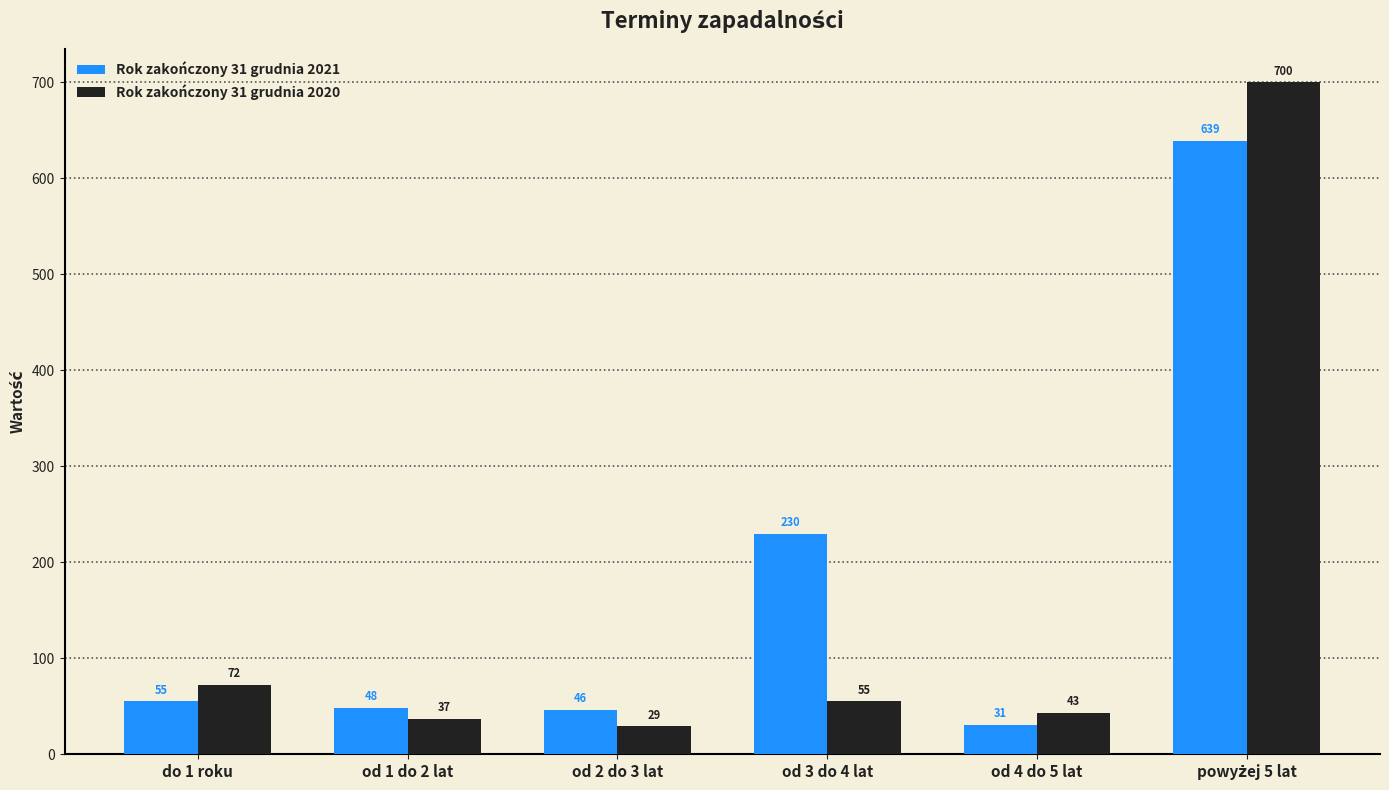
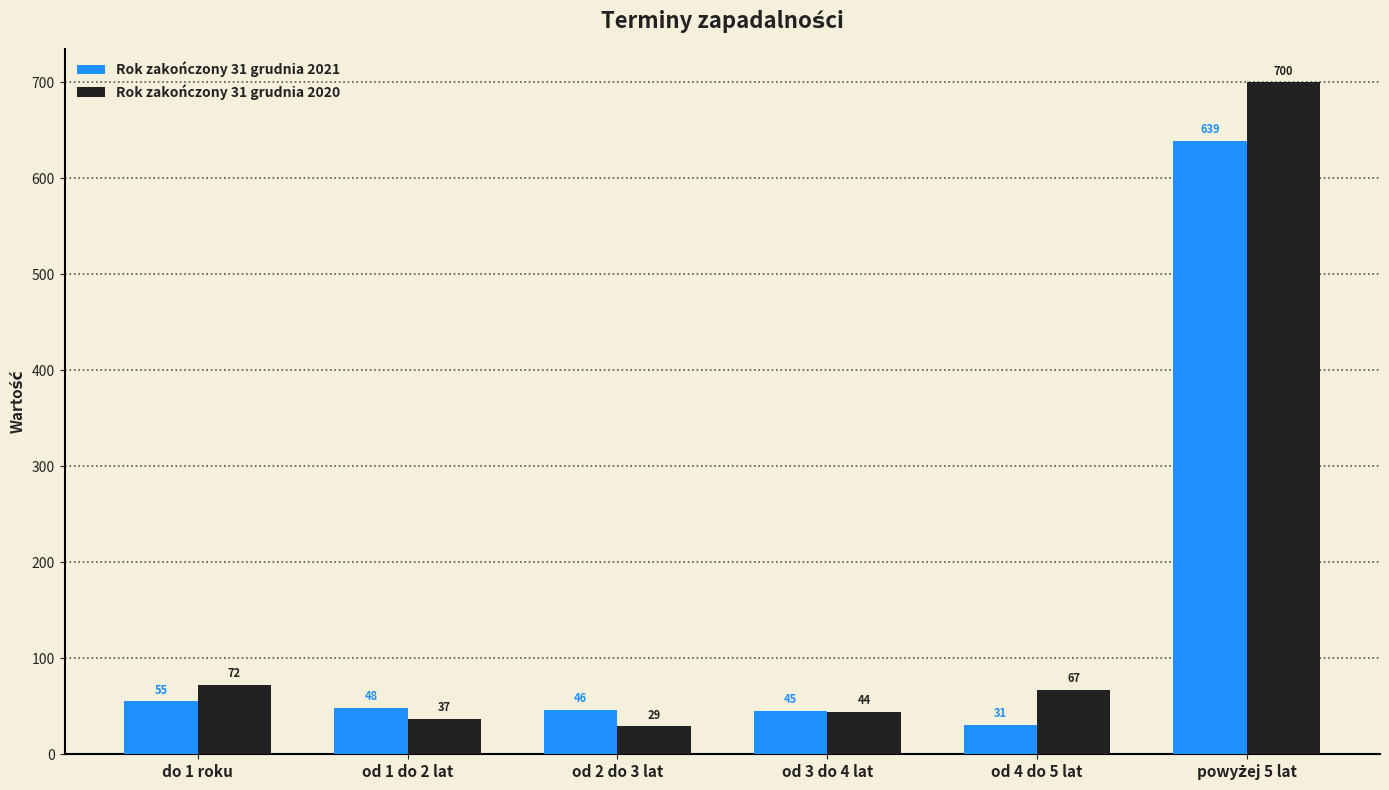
Rok zakończony 31 grudnia 2021, od 3 do 4 lat: 230 -> 45
Rok zakończony 31 grudnia 2020, od 3 do 4 lat: 55 -> 44
Rok zakończony 31 grudnia 2020, od 4 do 5 lat: 43 -> 67
